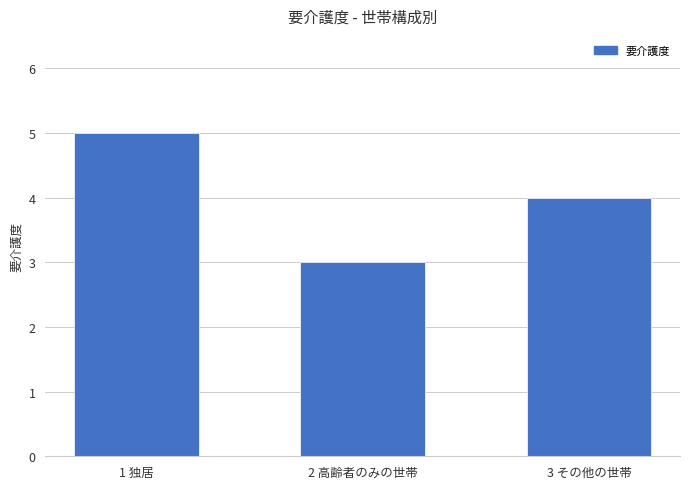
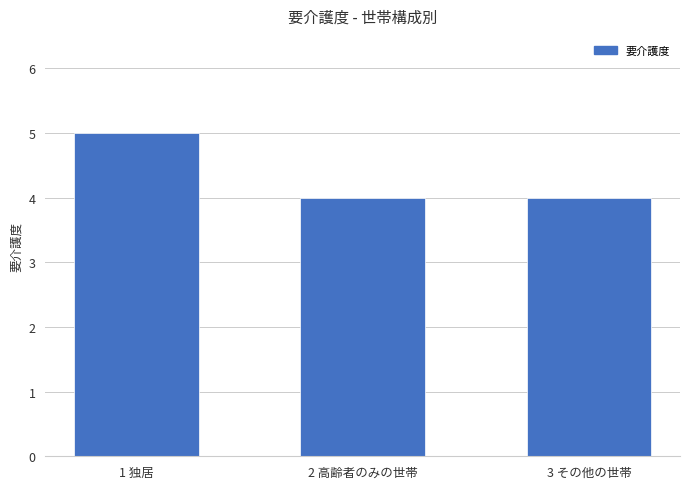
2 高齢者のみの世帯: 3 -> 4
